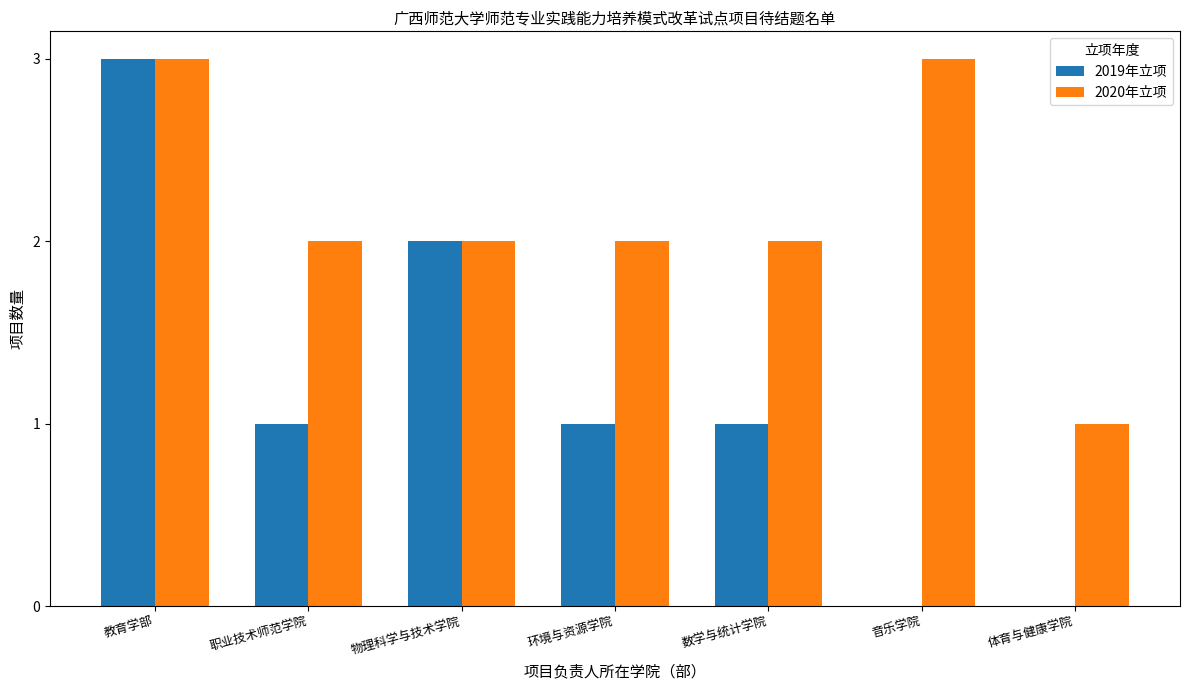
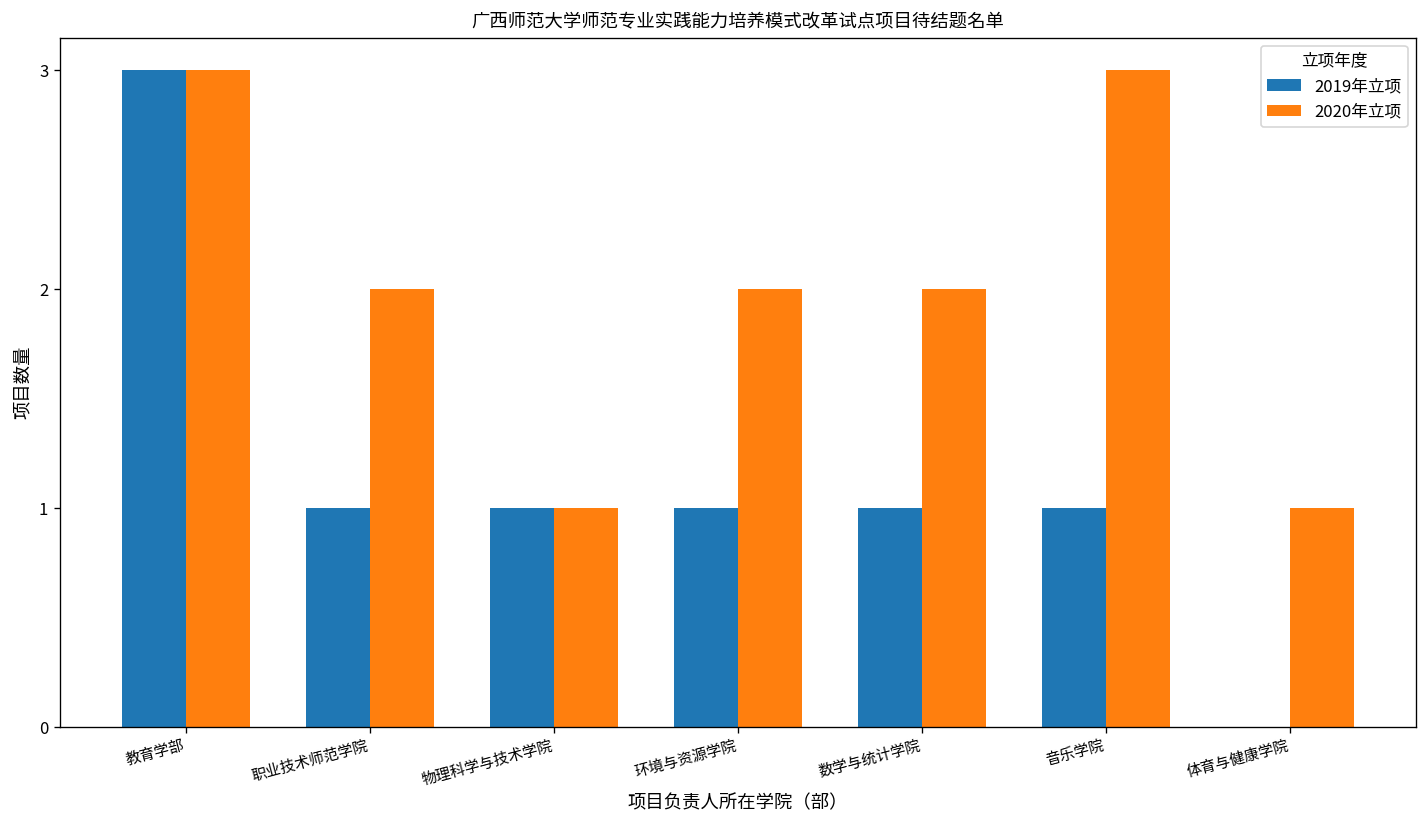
2019年立项, 物理科学与技术学院: 2 -> 1
2020年立项, 物理科学与技术学院: 2 -> 1
2019年立项, 音乐学院: 0 -> 1
